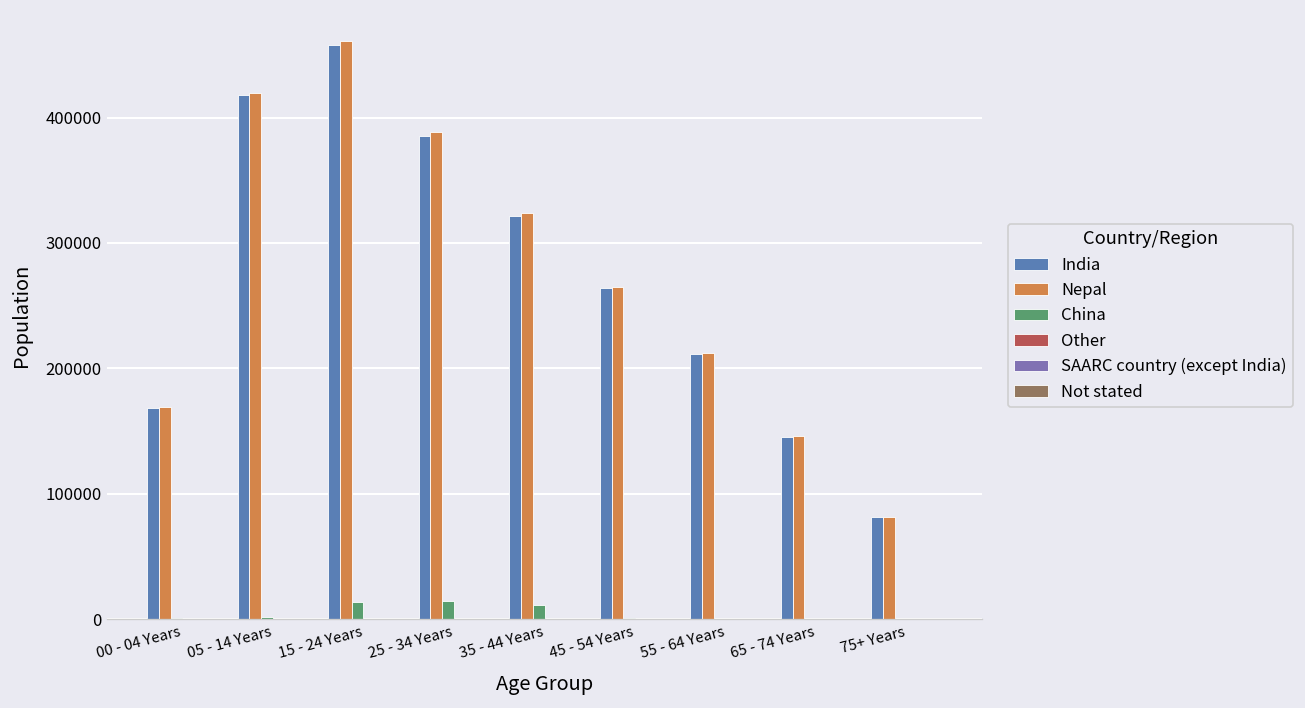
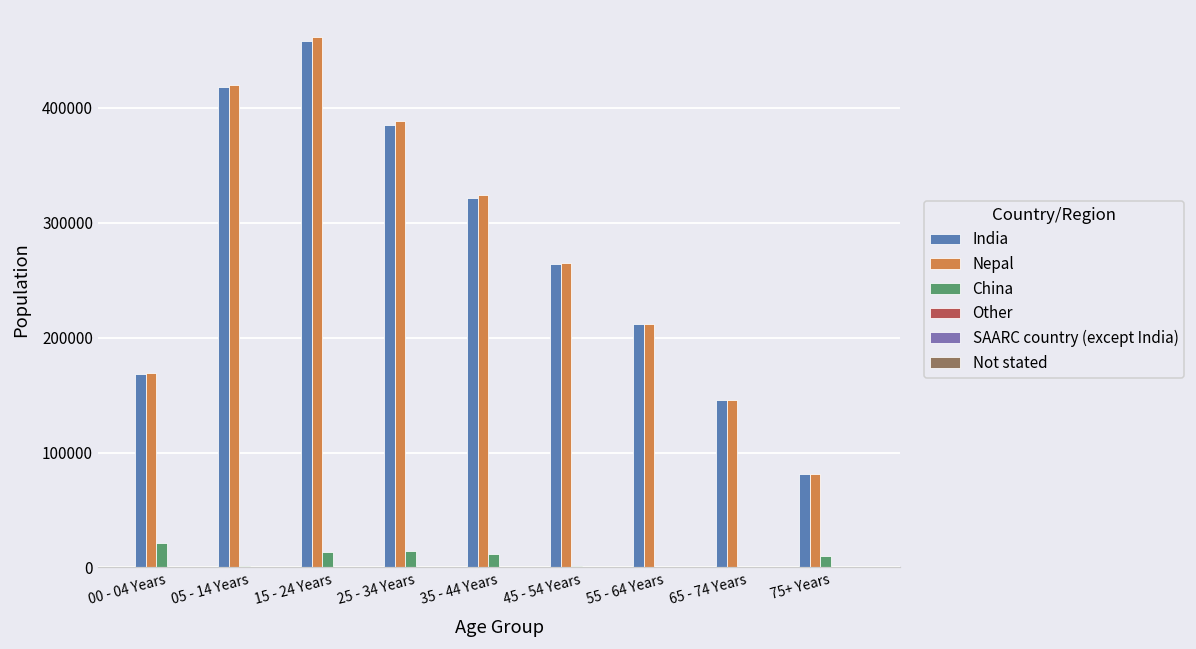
China, 00 - 04 Years: 1000 -> 21000
China, 75+ Years: 0 -> 10000
